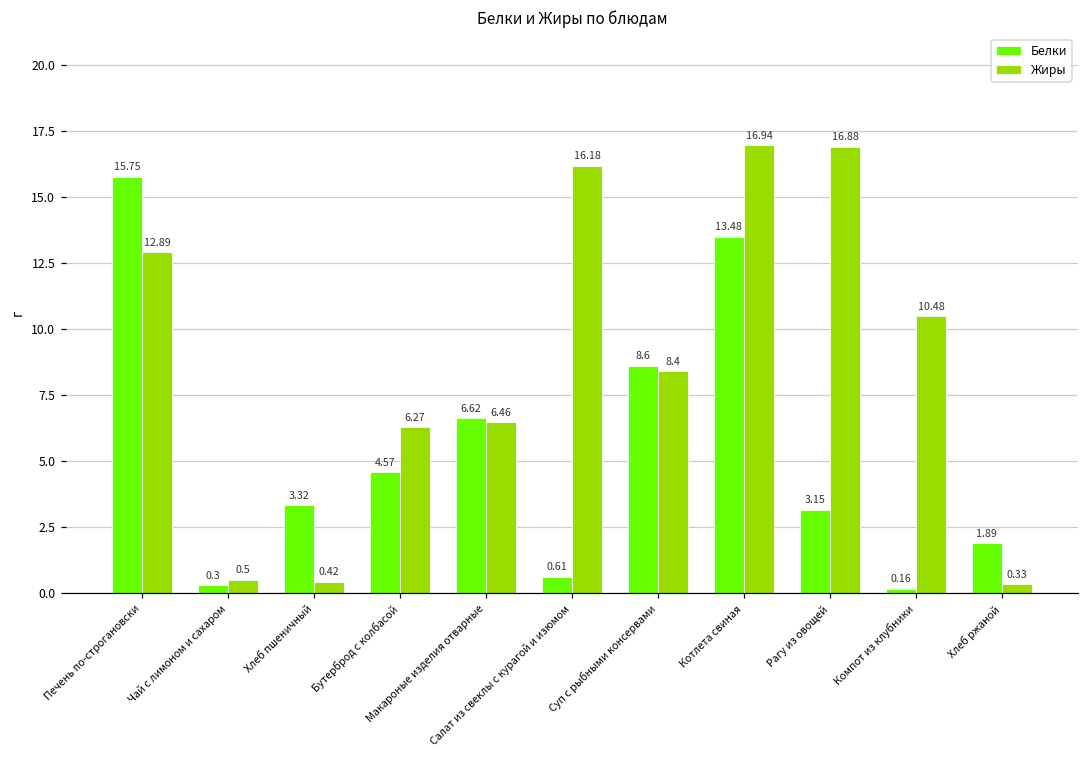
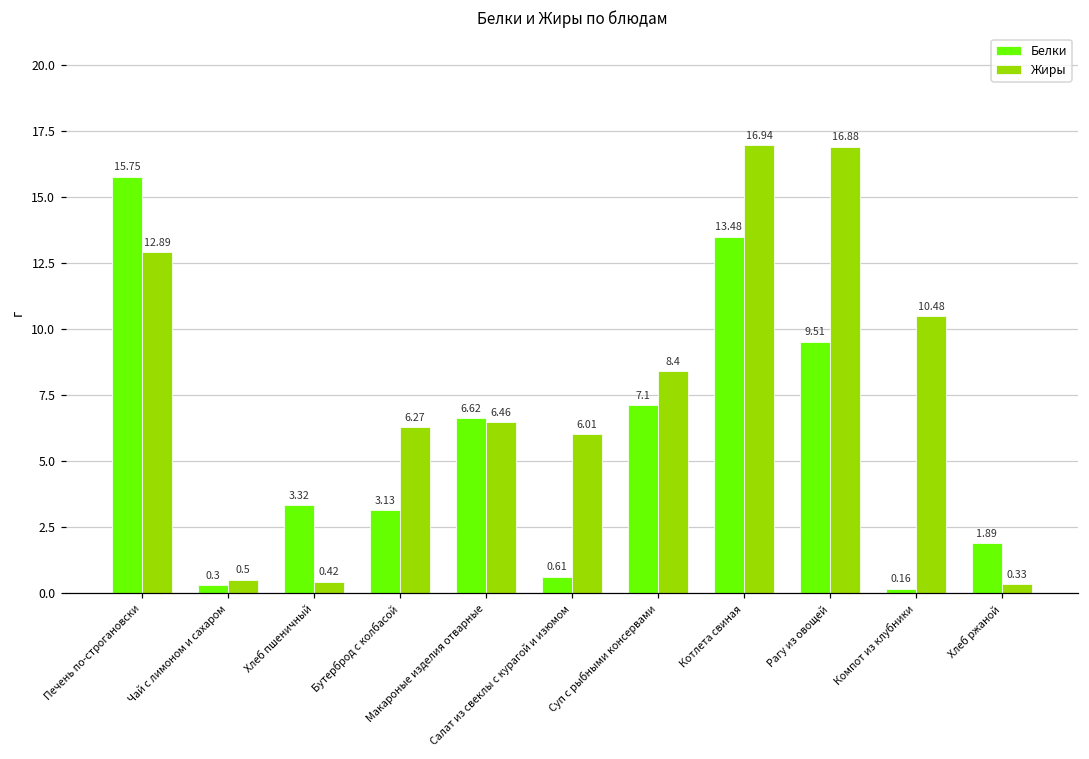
Белки, Бутерброд с колбасой: 4.57 -> 3.13
Жиры, Салат из свеклы с курагой и изюмом: 16.18 -> 6.01
Белки, Суп с рыбными консервами: 8.6 -> 7.1
Белки, Рагу из овощей: 3.15 -> 9.51
